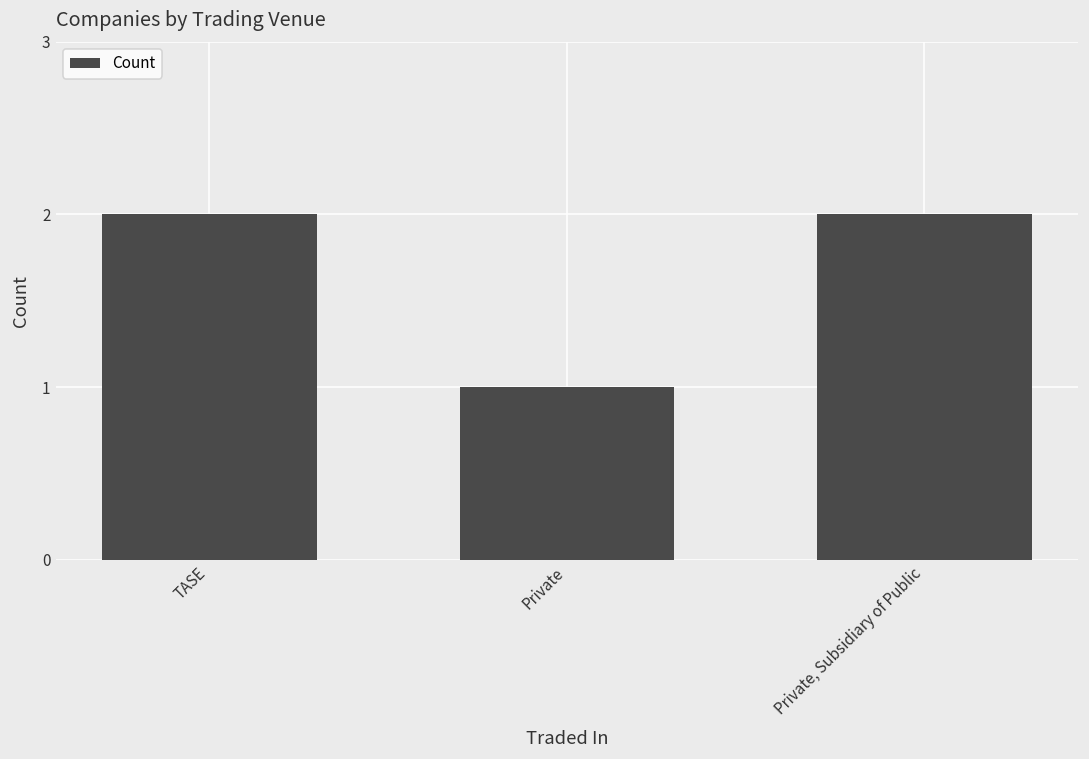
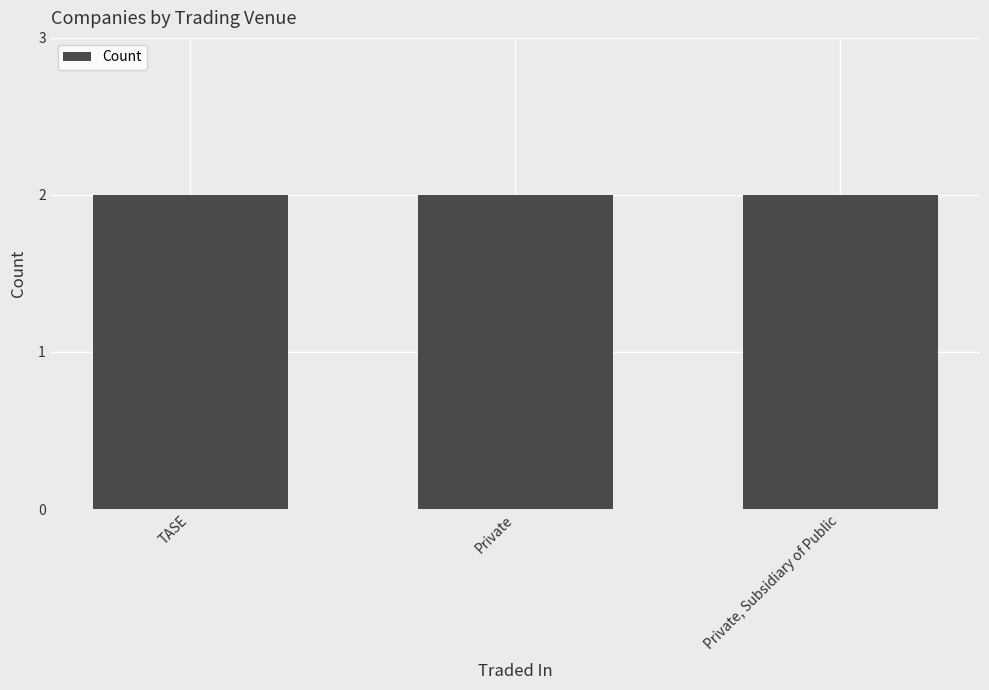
Private: 1 -> 2
